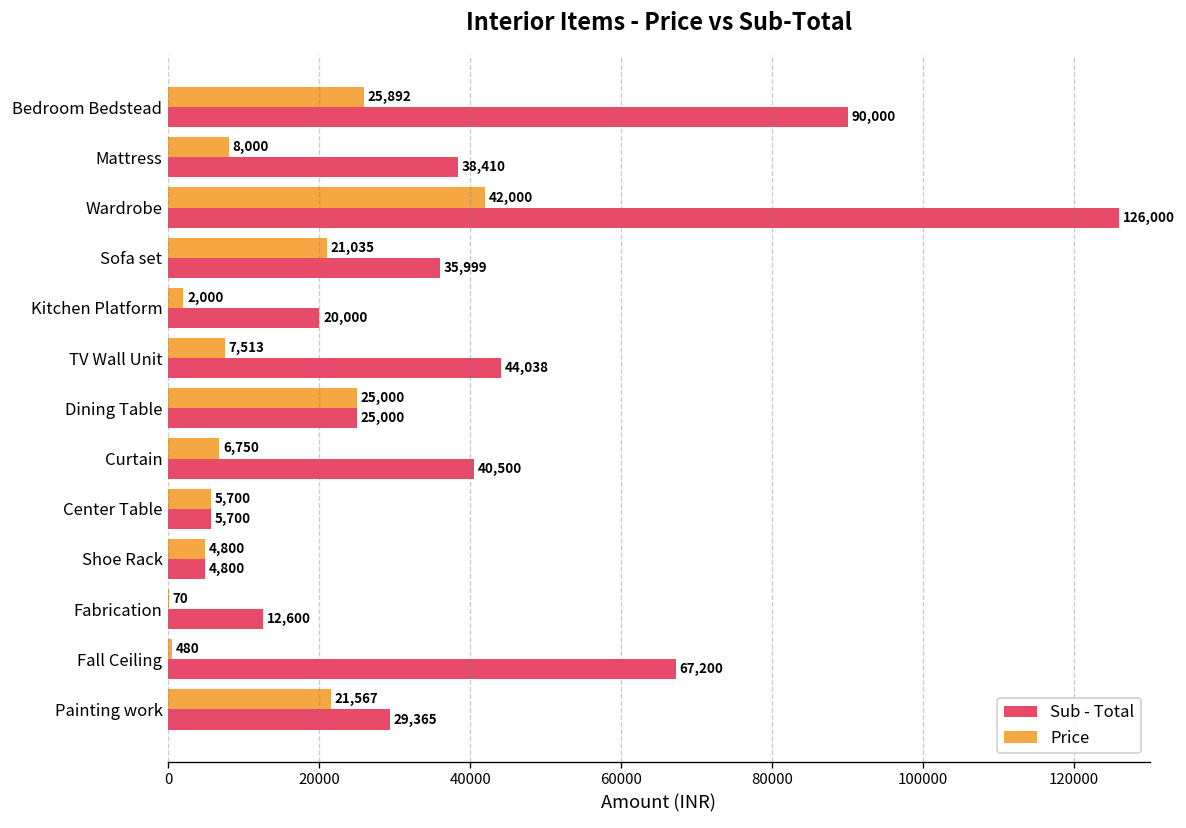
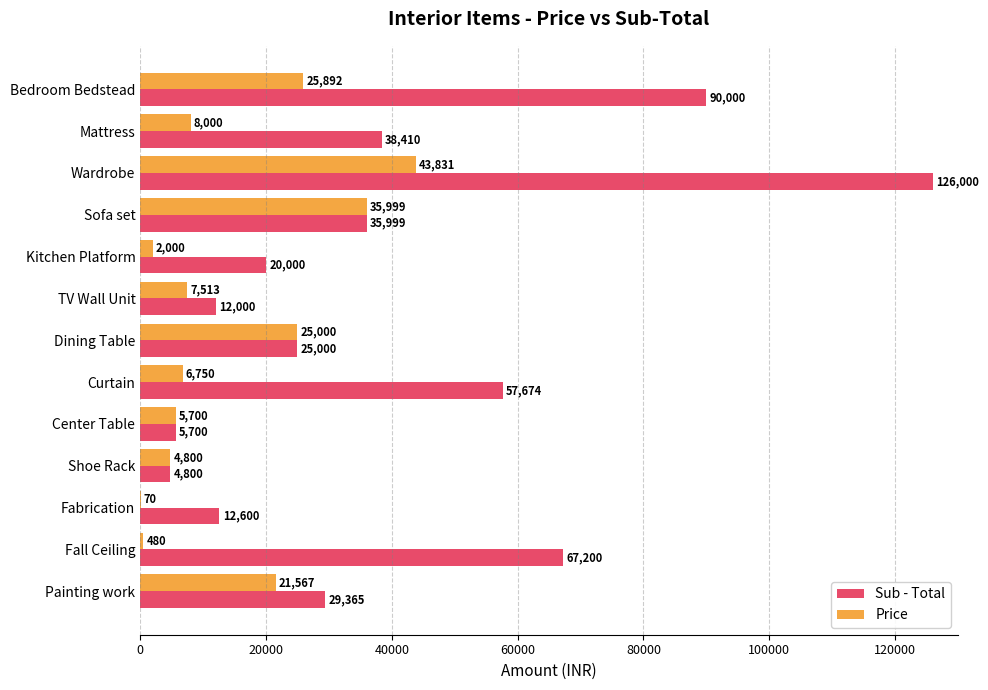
Price, Wardrobe: 42,000 -> 43,831
Price, Sofa set: 21,035 -> 35,999
Sub - Total, TV Wall Unit: 44,038 -> 12,000
Sub - Total, Curtain: 40,500 -> 57,674
